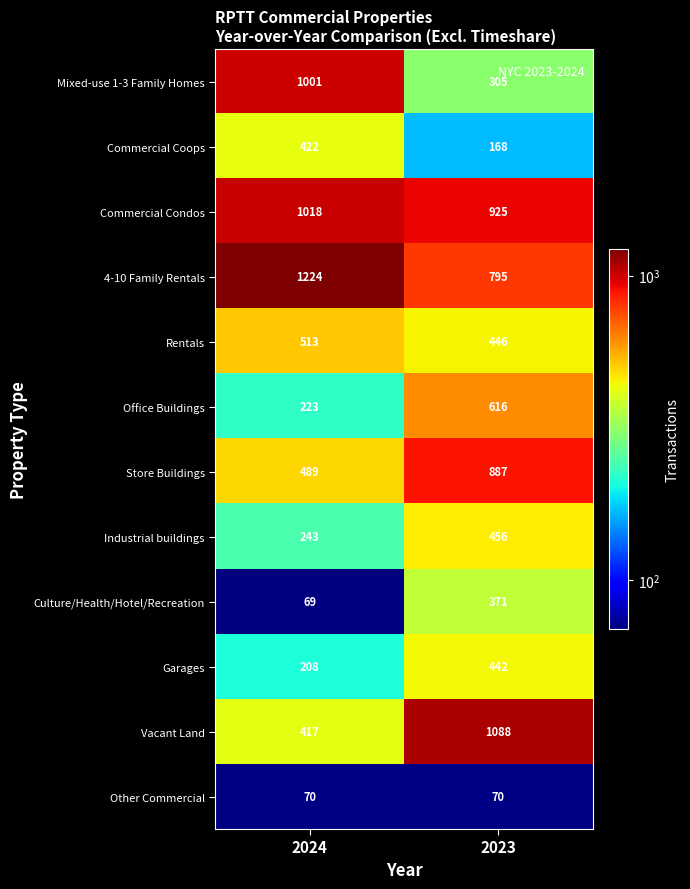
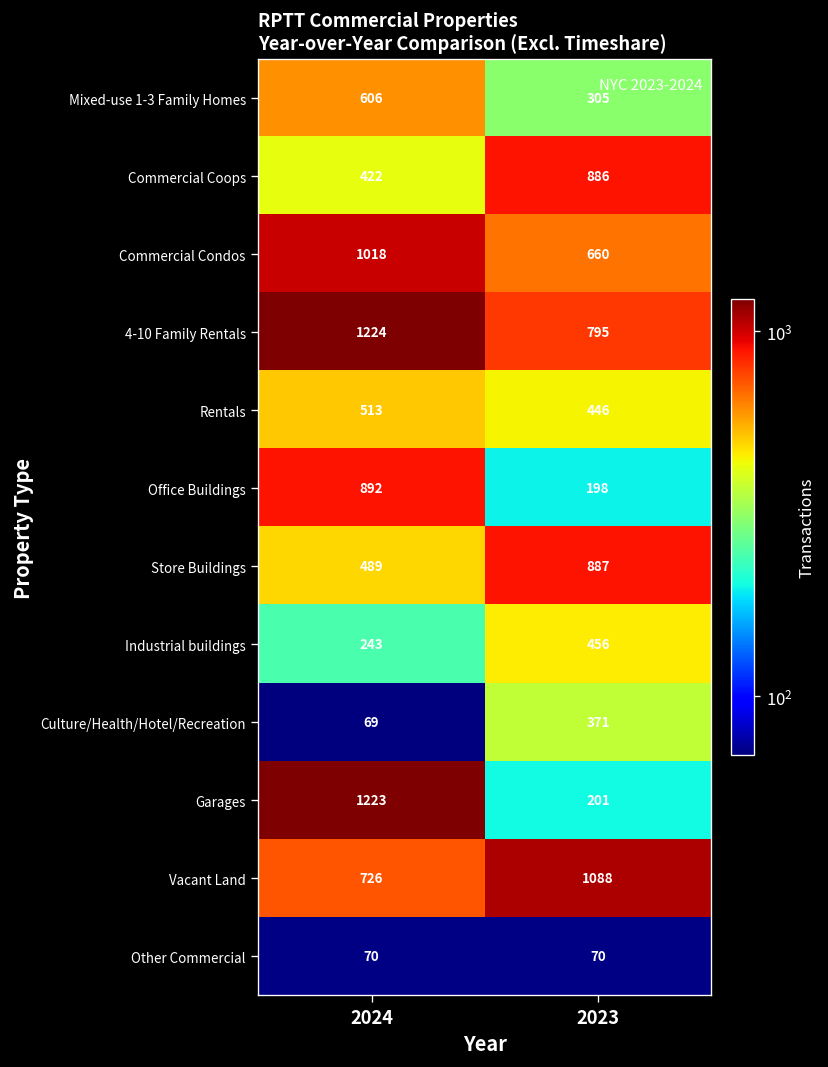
Mixed-use 1-3 Family Homes, 2024: 1001 -> 606
Commercial Coops, 2023: 168 -> 886
Commercial Condos, 2023: 925 -> 660
Office Buildings, 2024: 223 -> 892
Office Buildings, 2023: 616 -> 198
Garages, 2024: 208 -> 1223
Garages, 2023: 442 -> 201
Vacant Land, 2024: 417 -> 726
